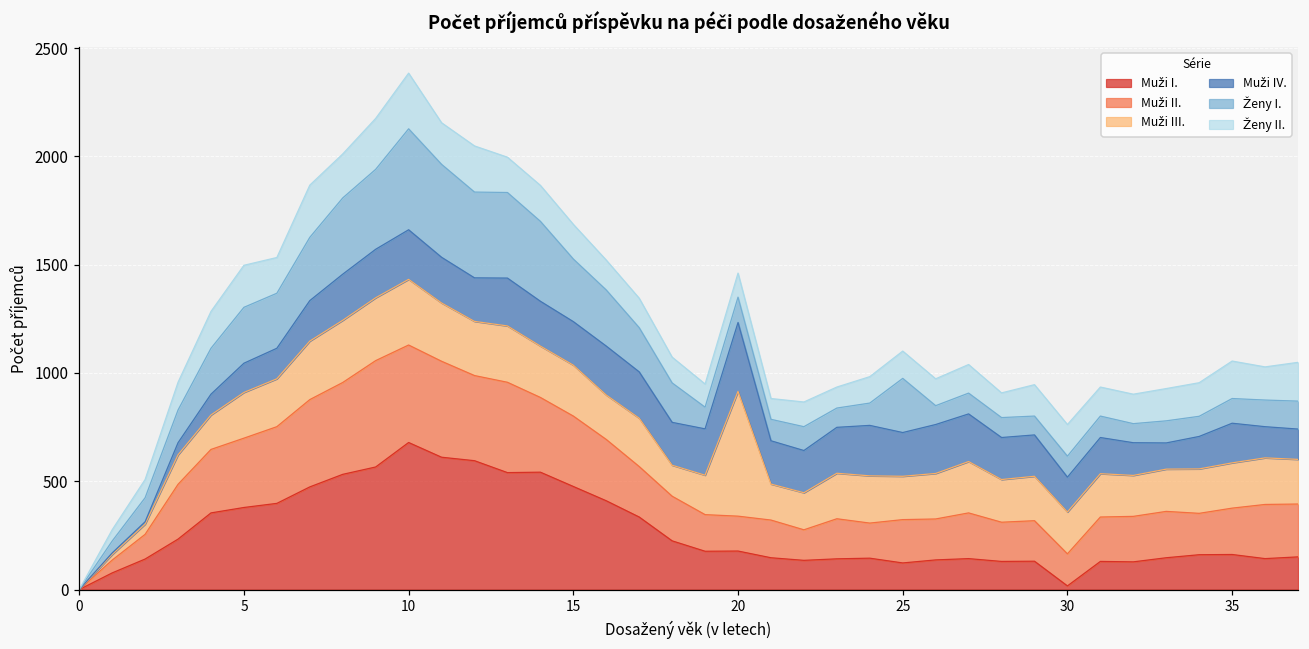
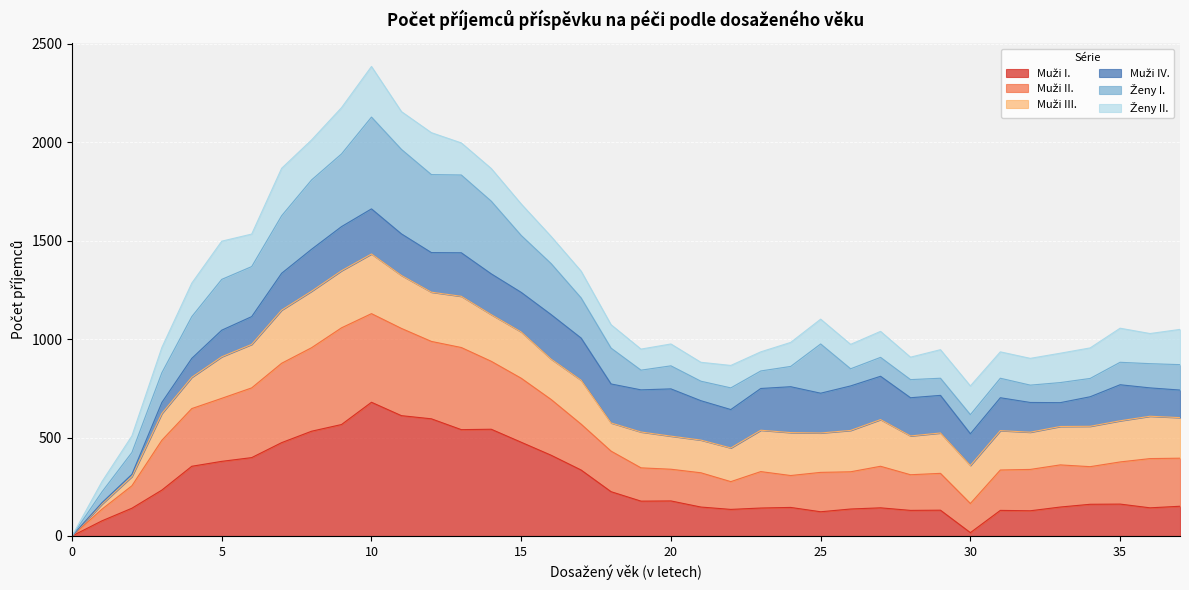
Muži III., 20: 580 -> 170
Muži IV., 20: 320 -> 240
